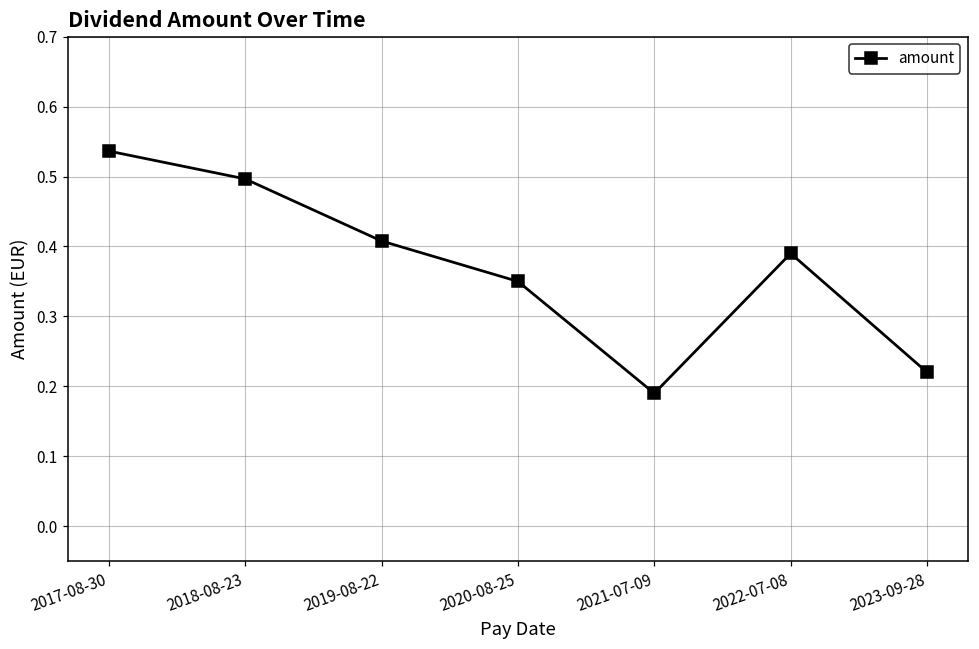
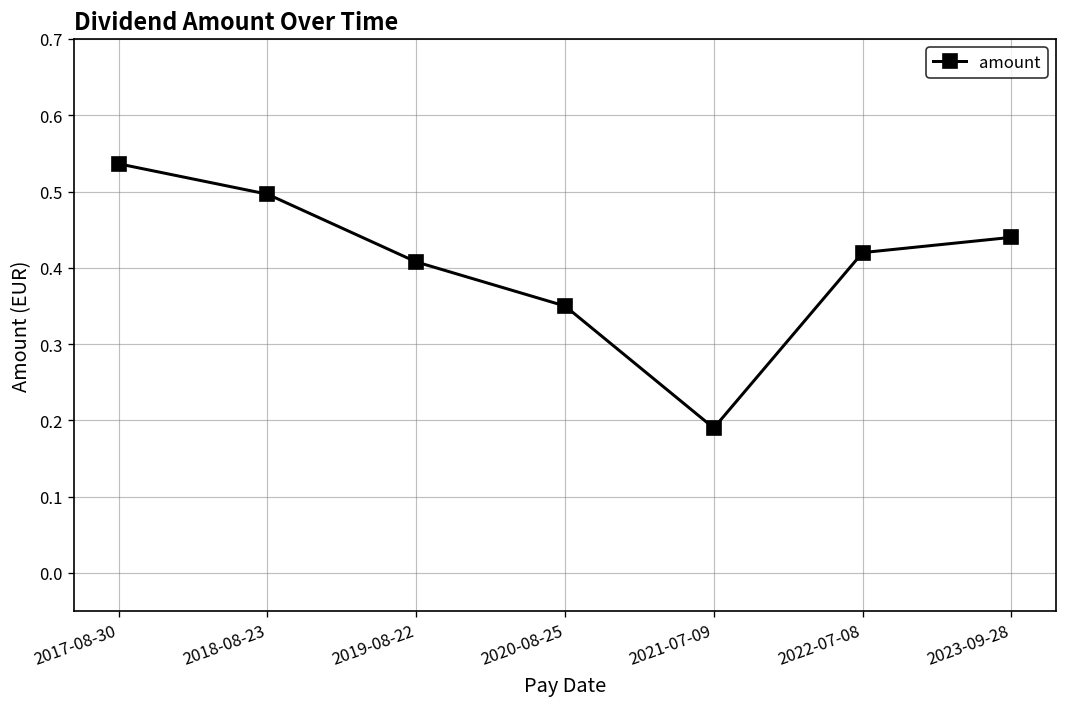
2022-07-08: 0.39 -> 0.42
2023-09-28: 0.22 -> 0.44
